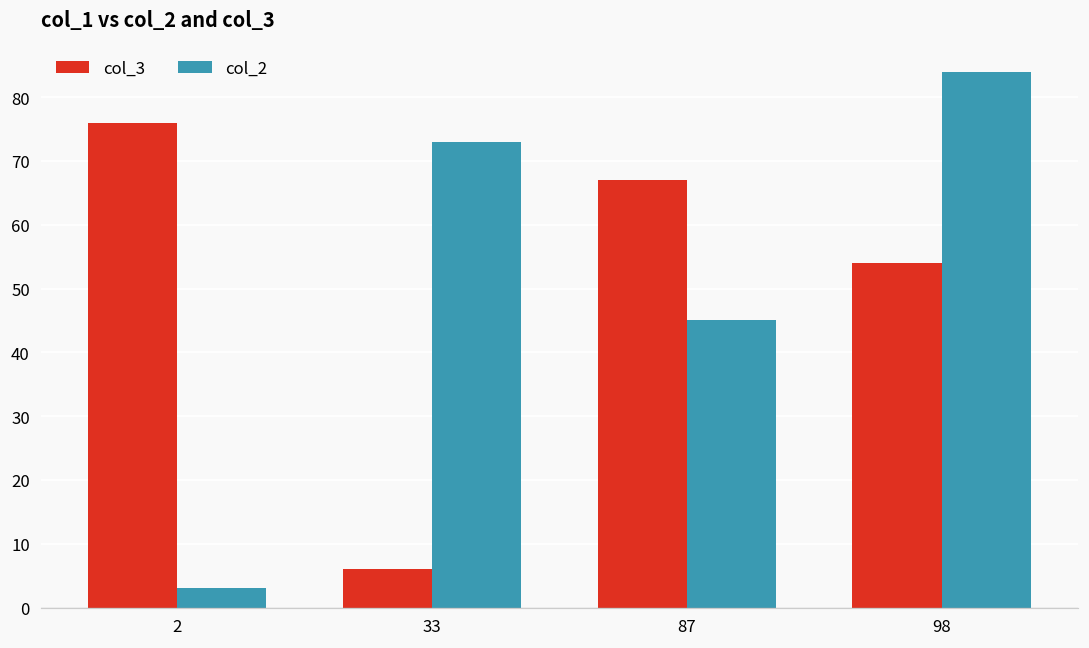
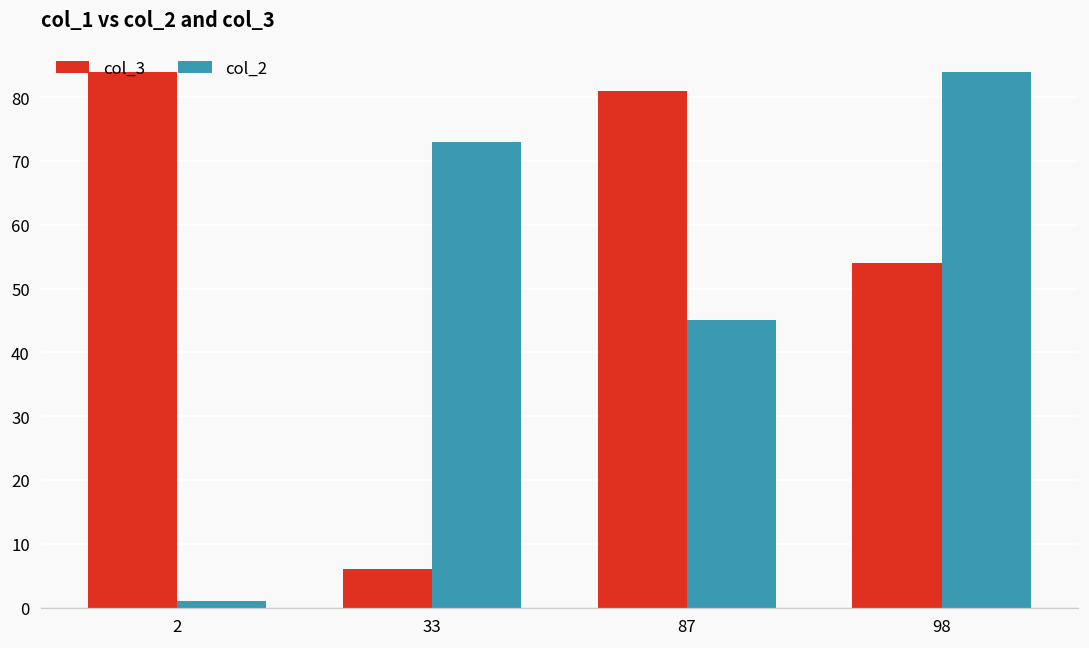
col_3, 2: 76 -> 84
col_2, 2: 3 -> 1
col_3, 87: 67 -> 81
